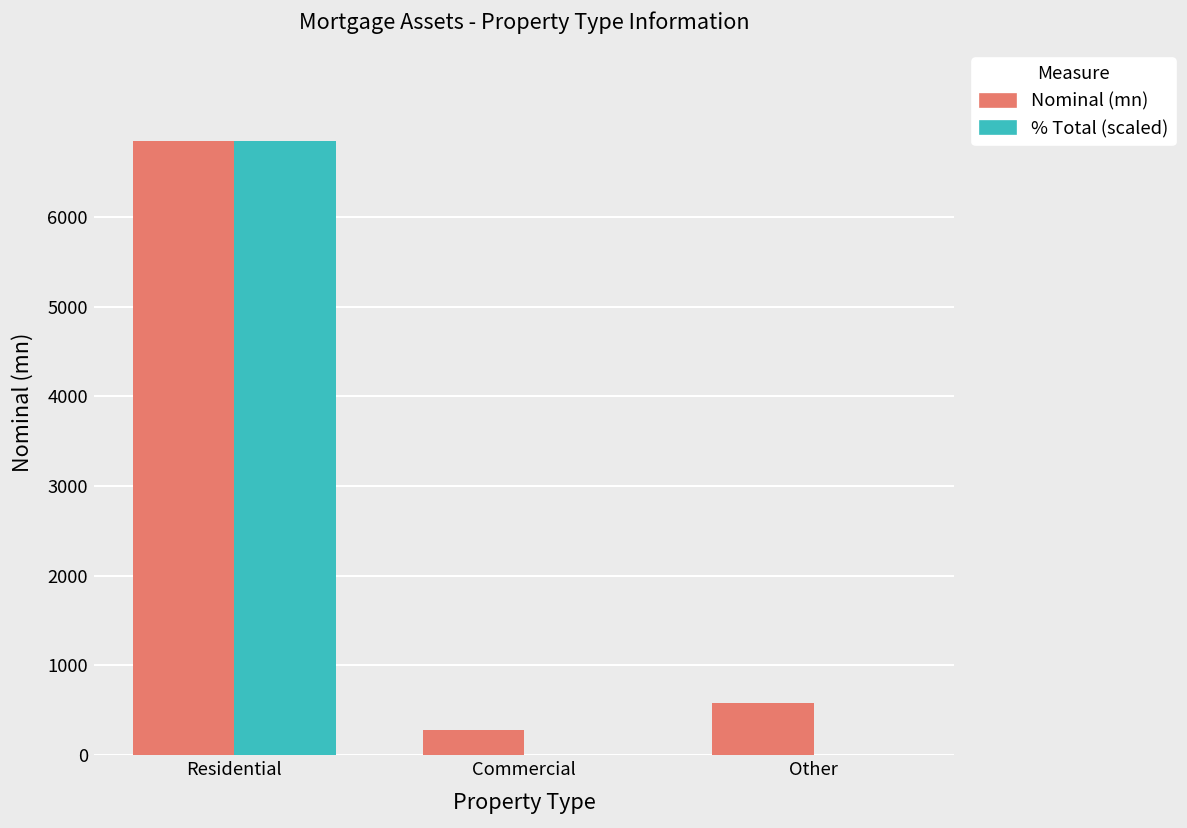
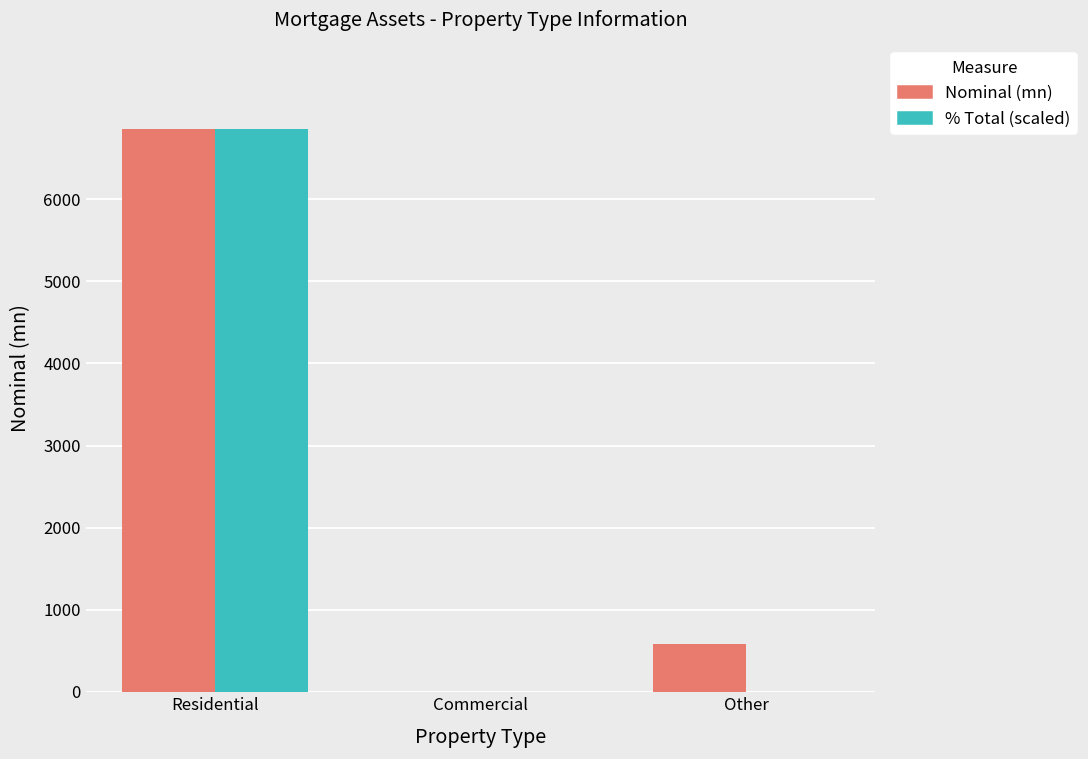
Nominal (mn), Commercial: 300 -> 0
